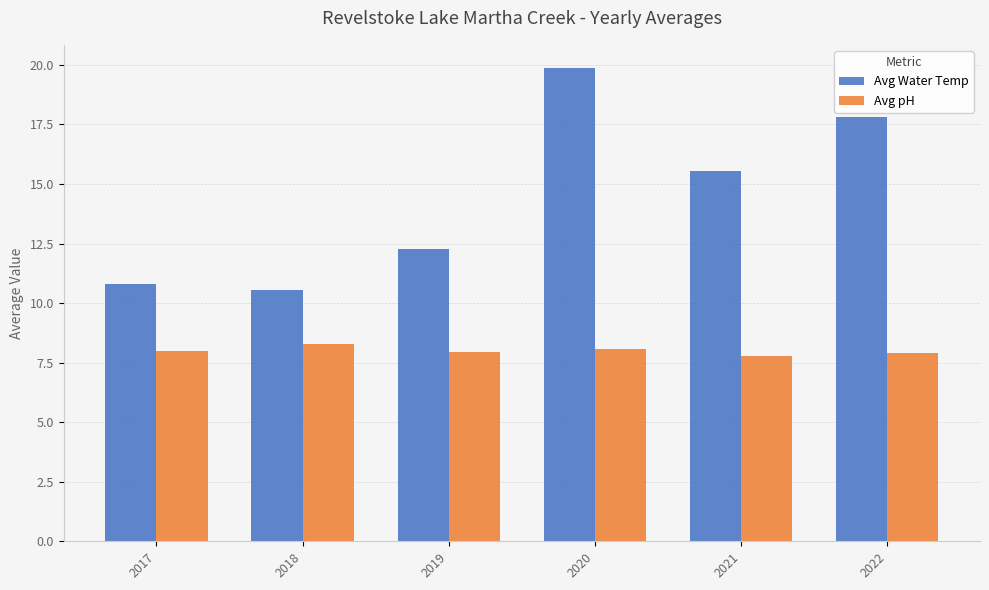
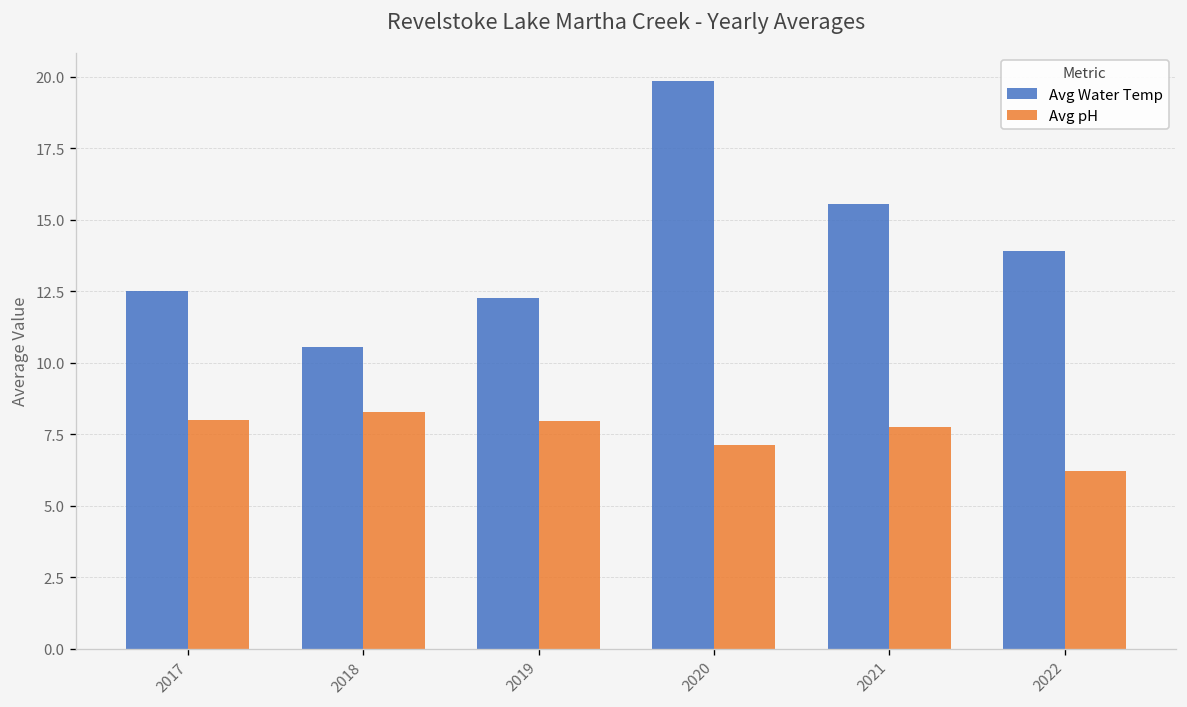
Avg Water Temp, 2017: 10.8 -> 12.5
Avg pH, 2020: 8.1 -> 7.1
Avg Water Temp, 2022: 17.8 -> 13.9
Avg pH, 2022: 7.9 -> 6.2
